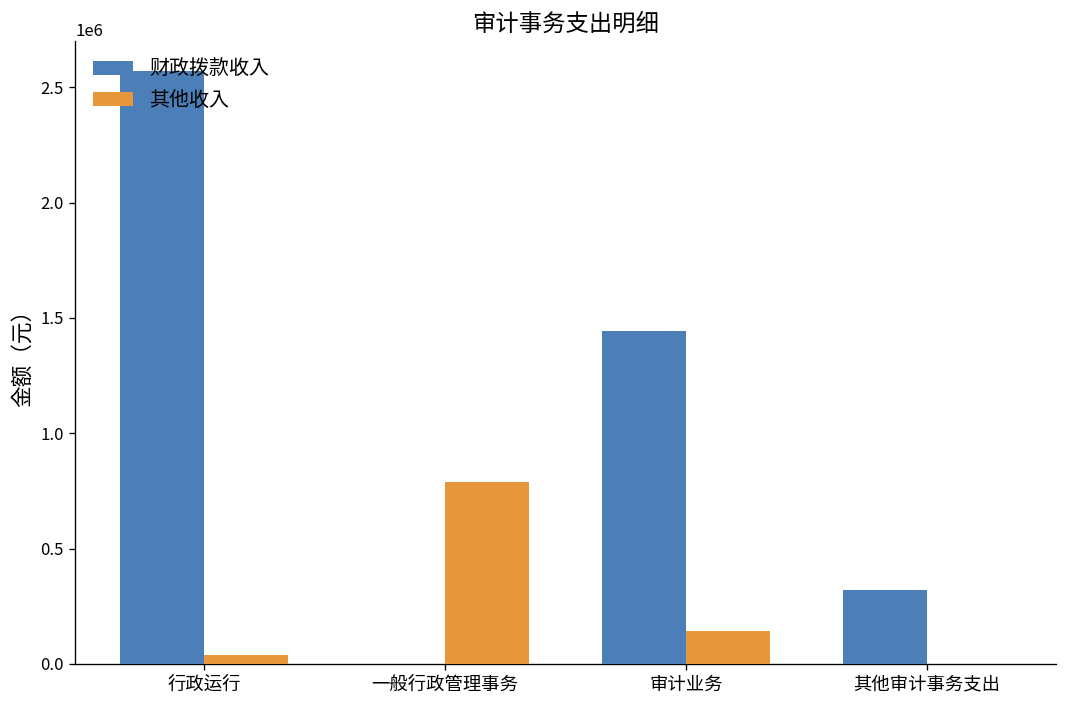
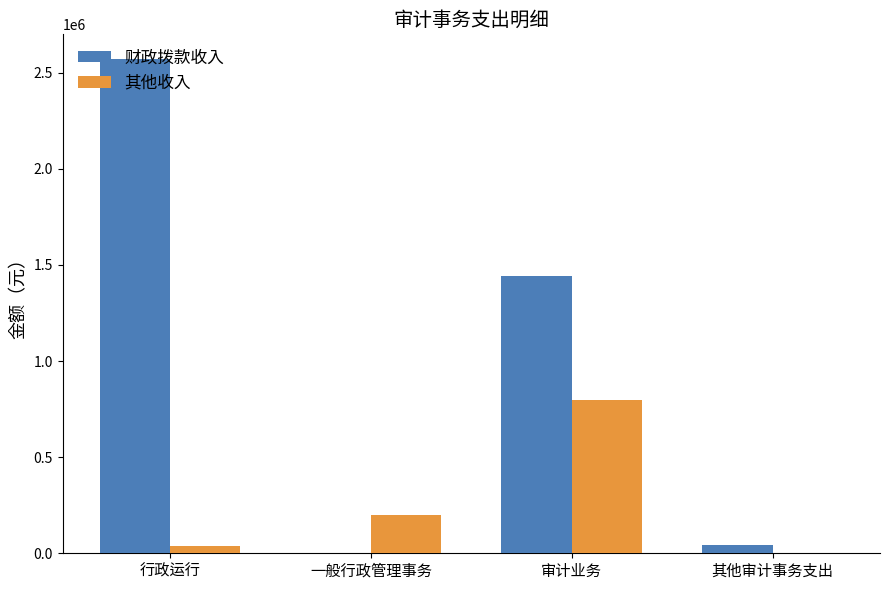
其他收入, 一般行政管理事务: 790000 -> 200000
其他收入, 审计业务: 140000 -> 800000
财政拨款收入, 其他审计事务支出: 320000 -> 40000
